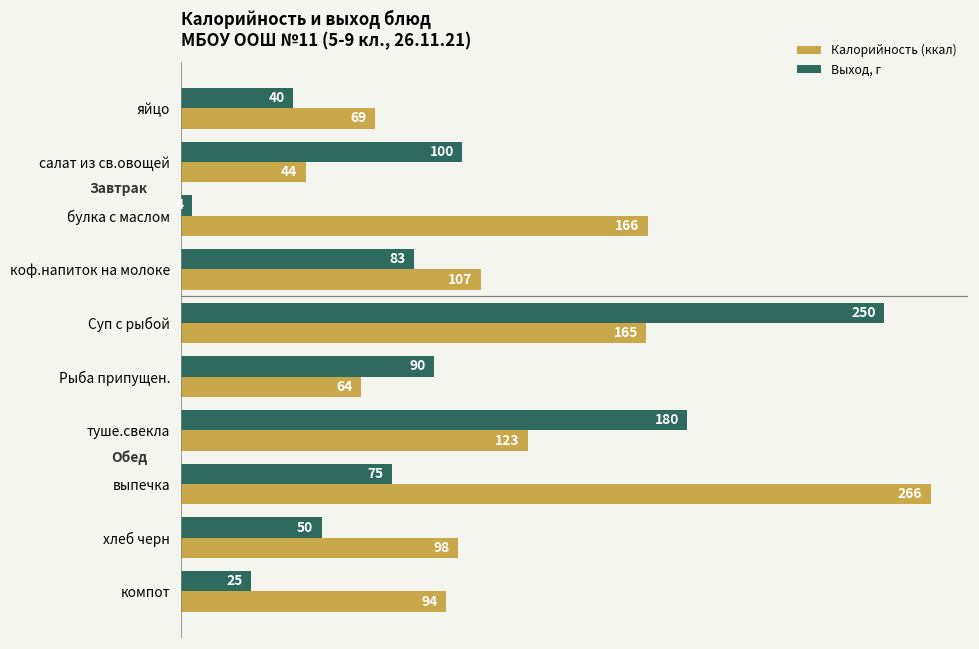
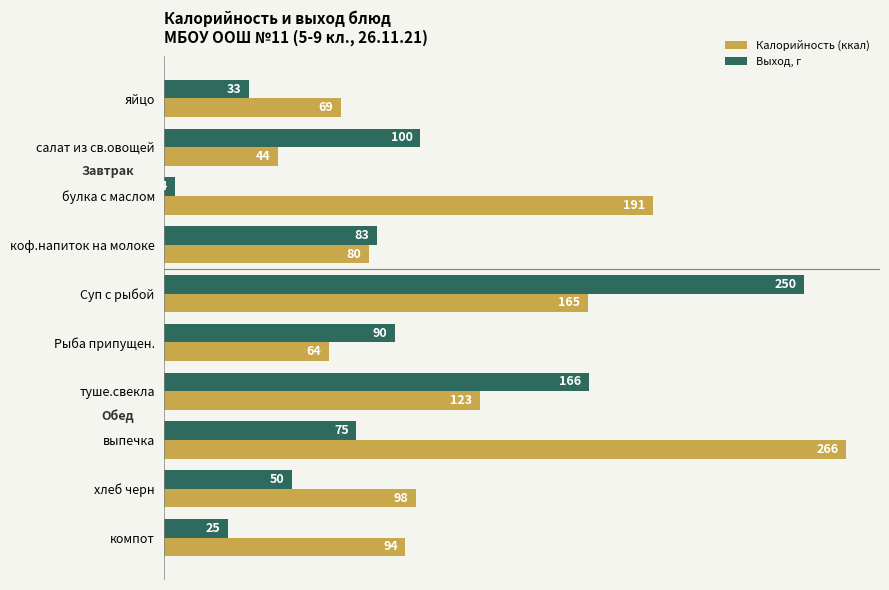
Выход, г, яйцо: 40 -> 33
Калорийность (ккал), булка с маслом: 166 -> 191
Калорийность (ккал), коф.напиток на молоке: 107 -> 80
Выход, г, туше.свекла: 180 -> 166
